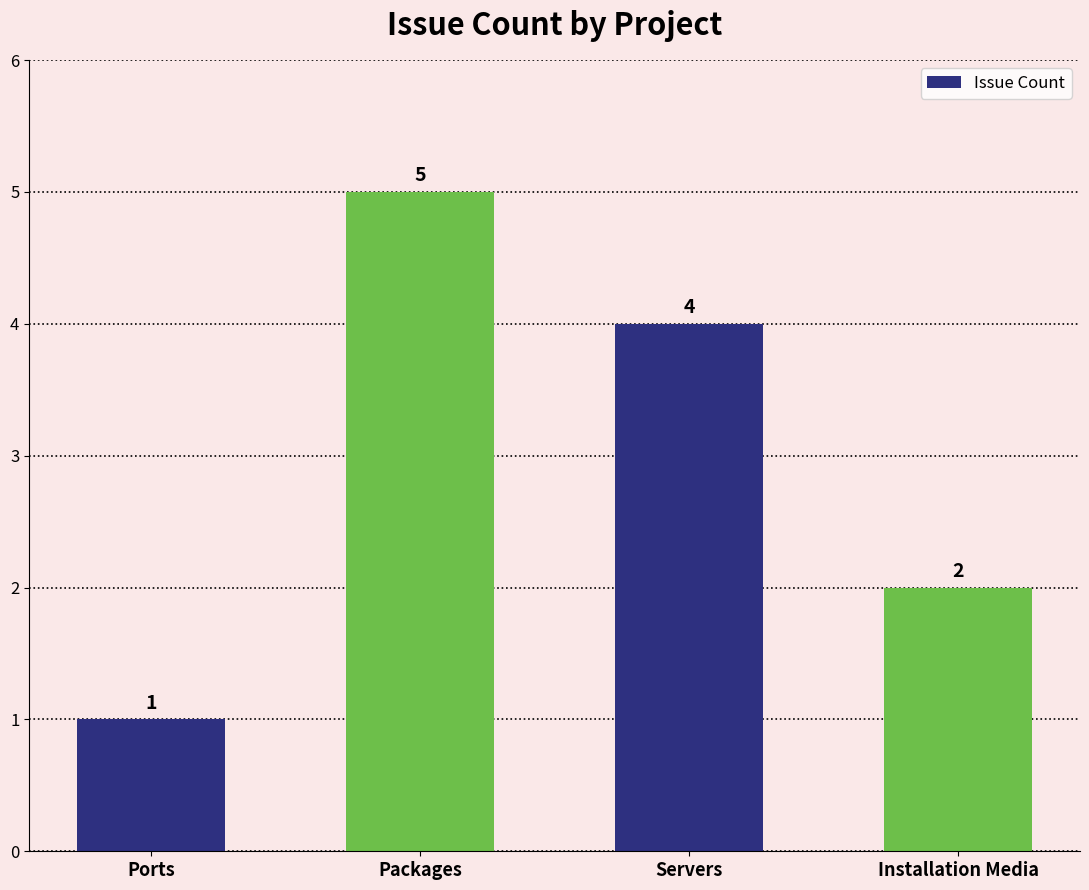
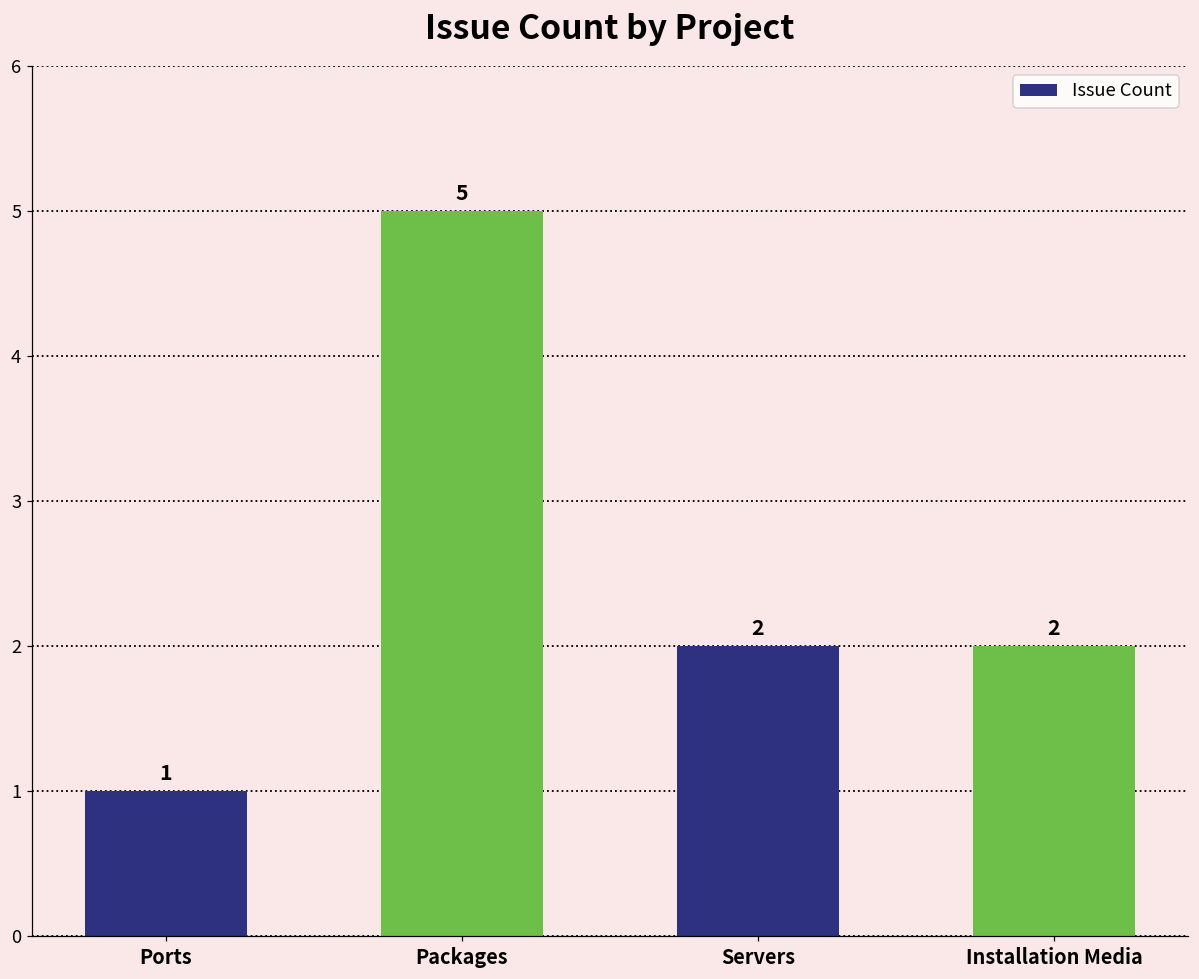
Servers: 4 -> 2
